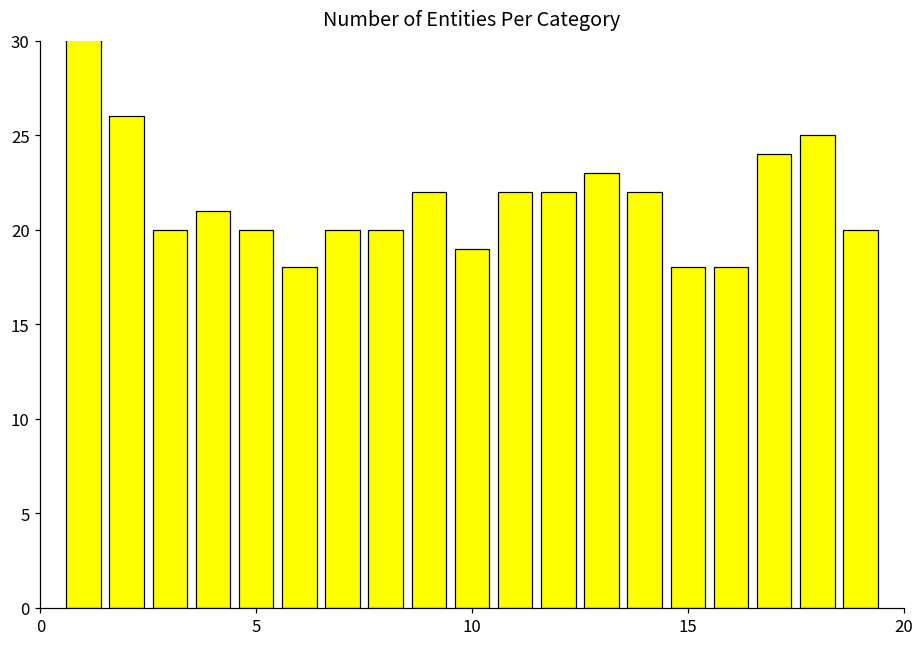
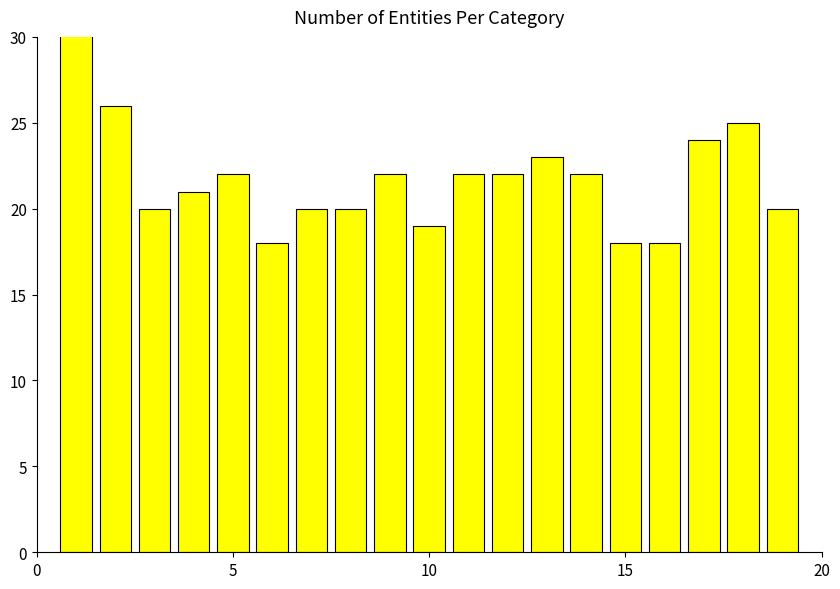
5: 20 -> 22
